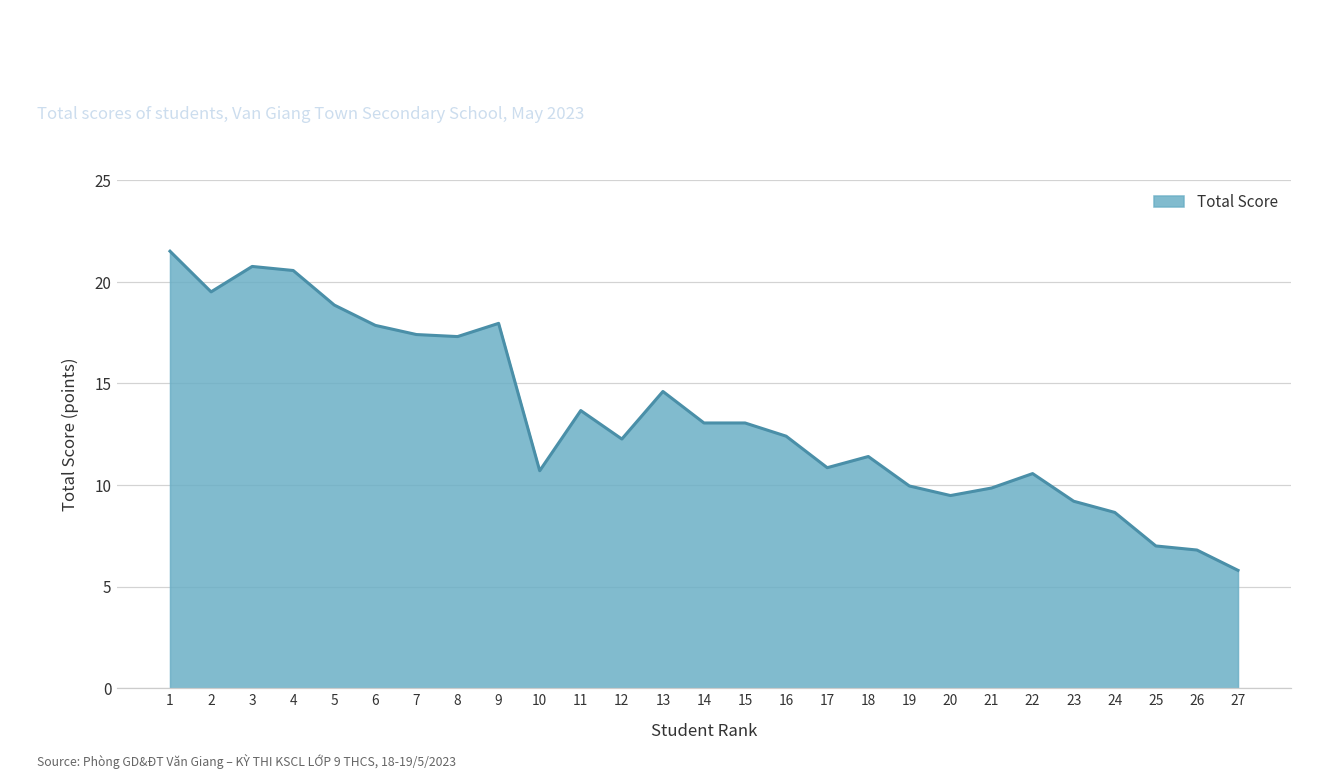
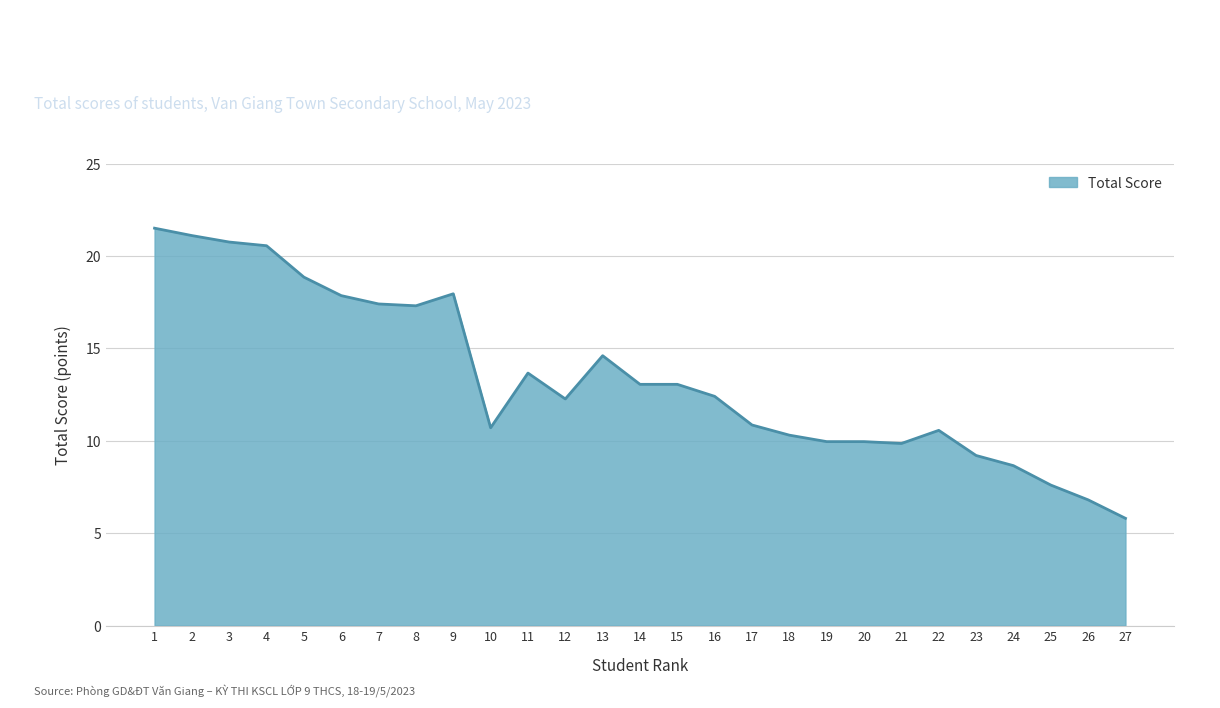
2: 19.5 -> 21.1
18: 11.4 -> 10.3
20: 9.5 -> 10.0
25: 7.0 -> 7.6
